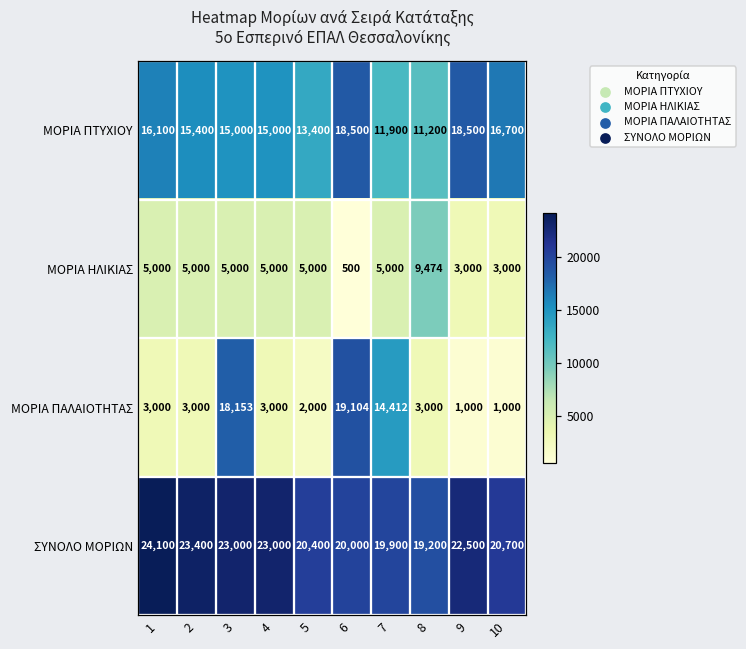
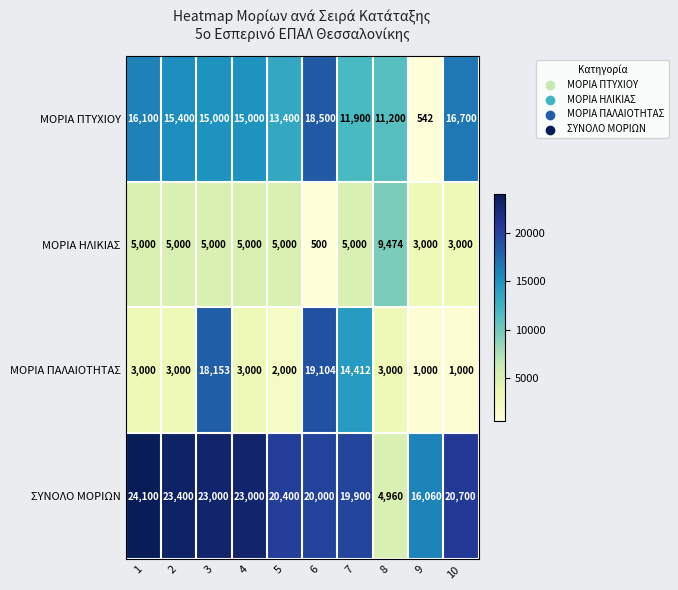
ΜΟΡΙΑ ΠΤΥΧΙΟΥ, 9: 18,500 -> 542
ΣΥΝΟΛΟ ΜΟΡΙΩΝ, 8: 19,200 -> 4,960
ΣΥΝΟΛΟ ΜΟΡΙΩΝ, 9: 22,500 -> 16,060
